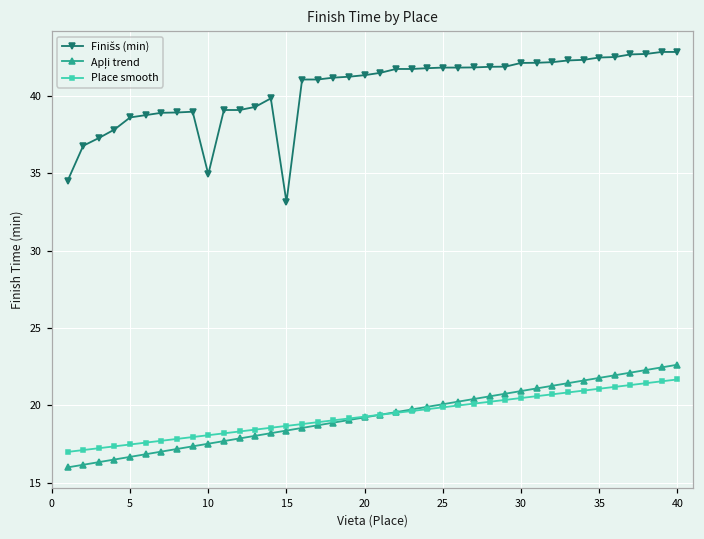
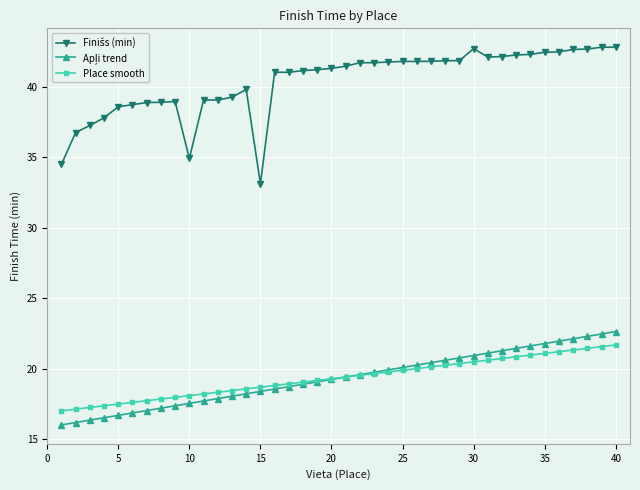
Finišs (min), 30: 42.1 -> 42.7
